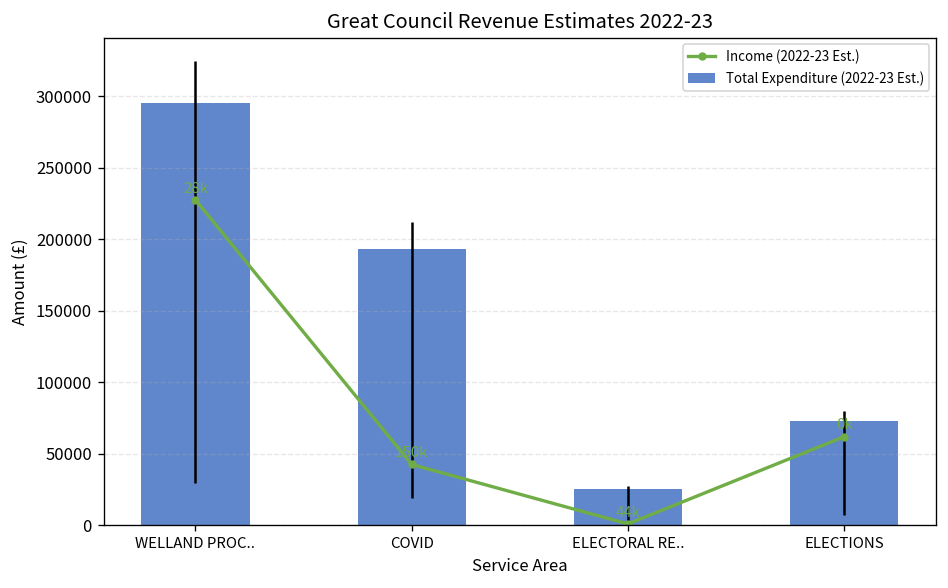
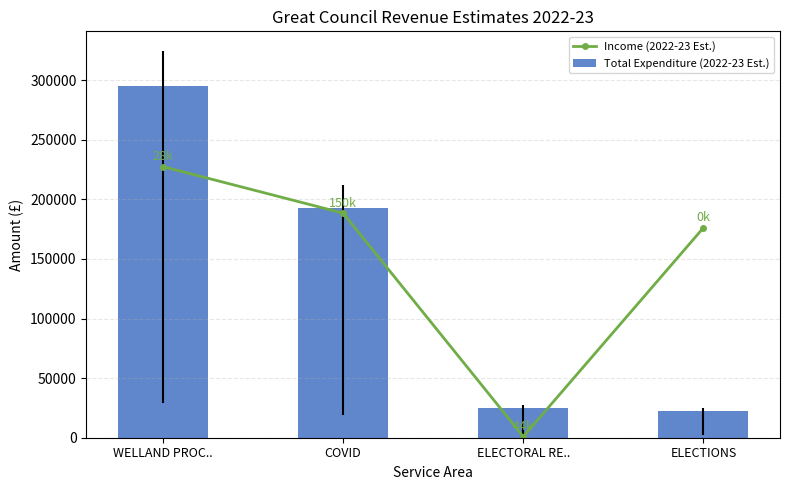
Income (2022-23 Est.), COVID: 43000 -> 188000
Income (2022-23 Est.), ELECTIONS: 62000 -> 176000
Total Expenditure (2022-23 Est.), ELECTIONS: 73000 -> 23000
